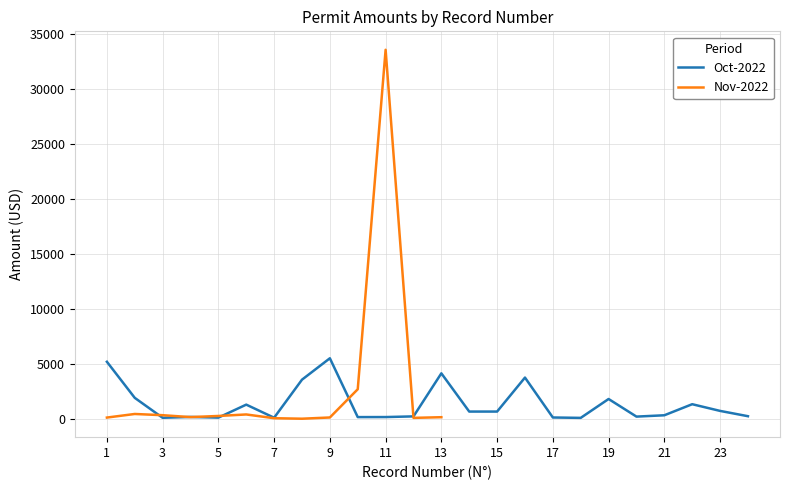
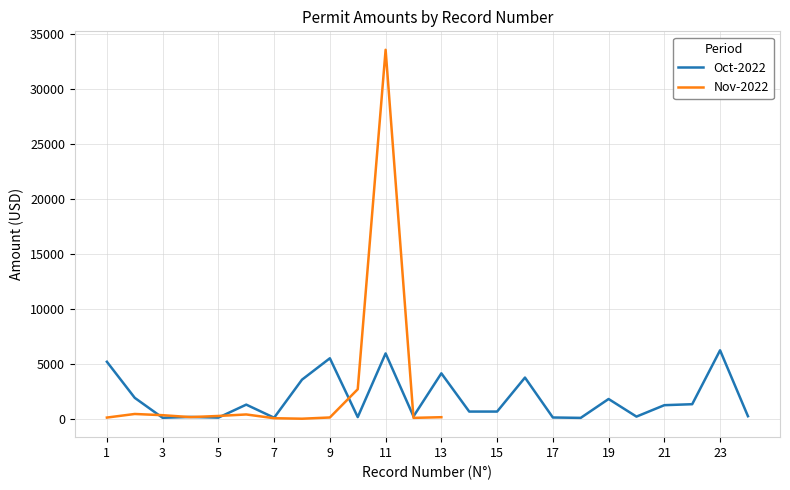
Oct-2022, 11: 200 -> 6000
Oct-2022, 21: 400 -> 1300
Oct-2022, 23: 700 -> 6200
